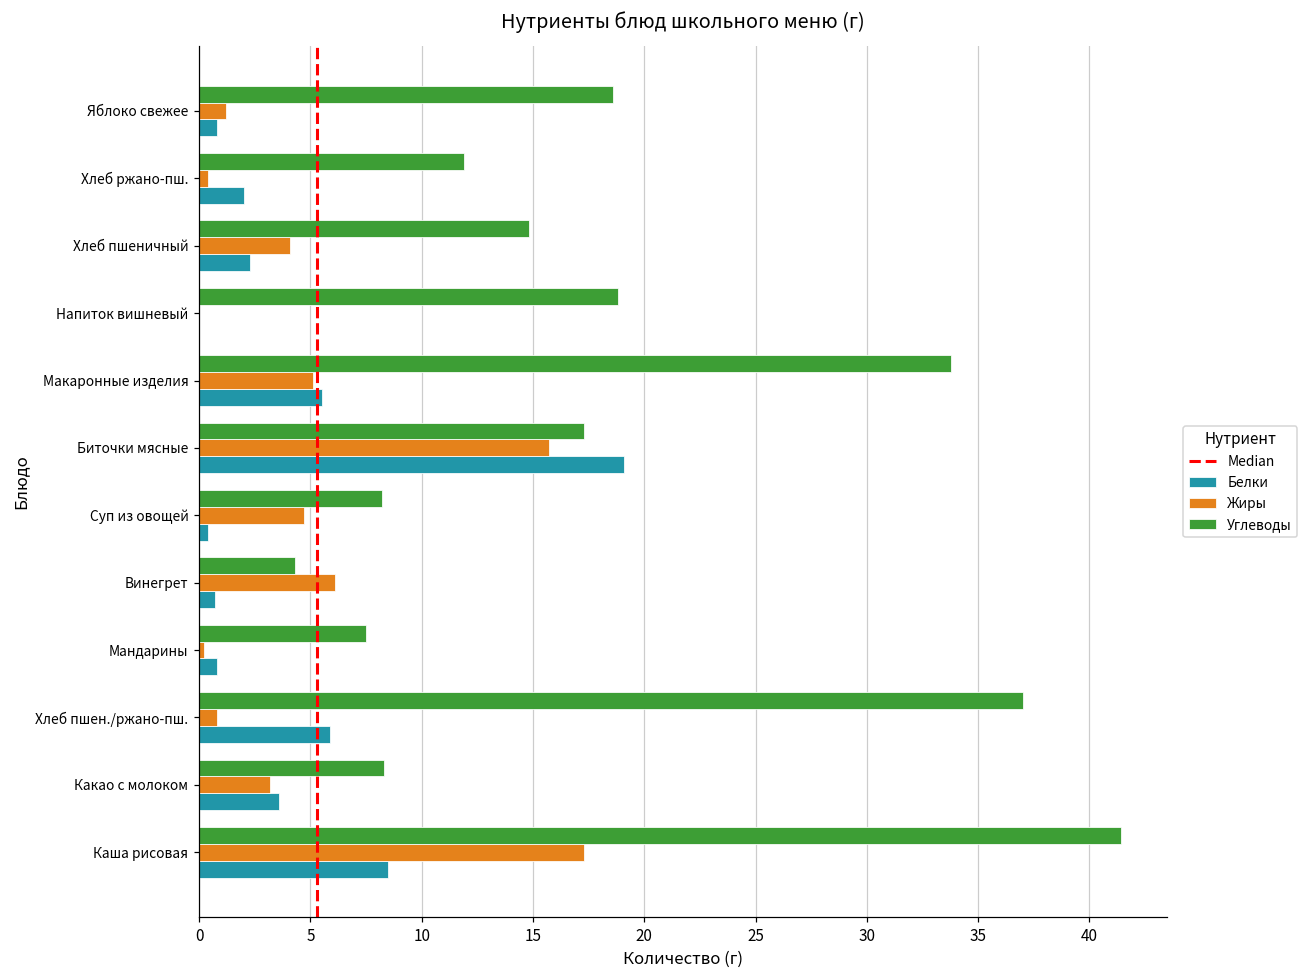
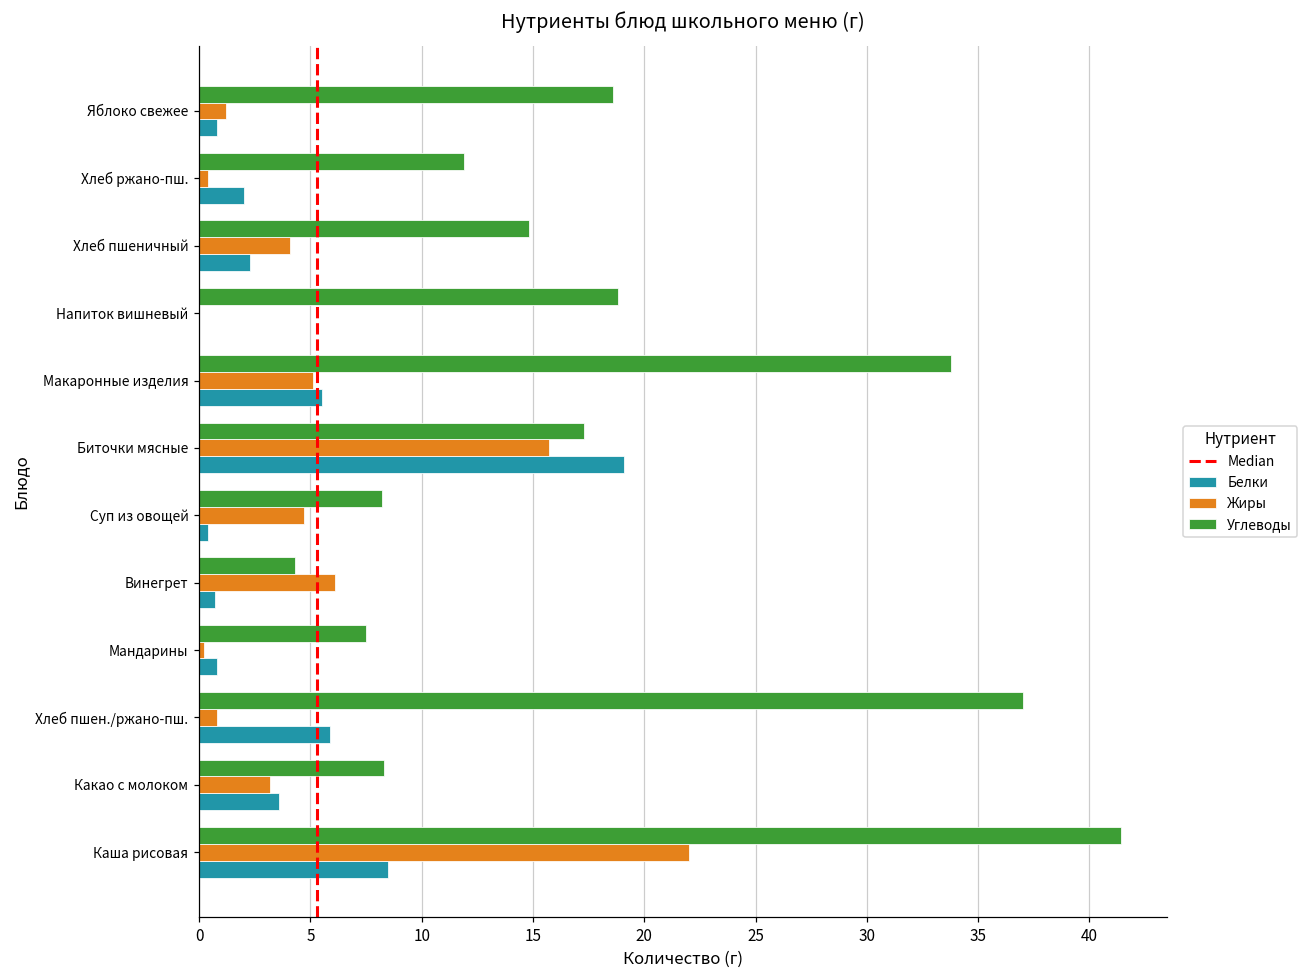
Жиры, Каша рисовая: 17.3 -> 22.0
